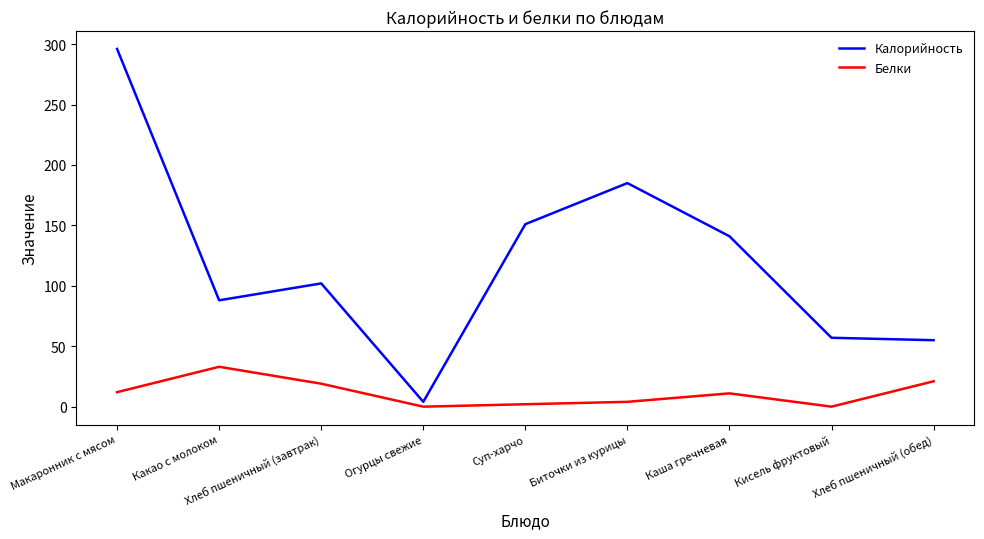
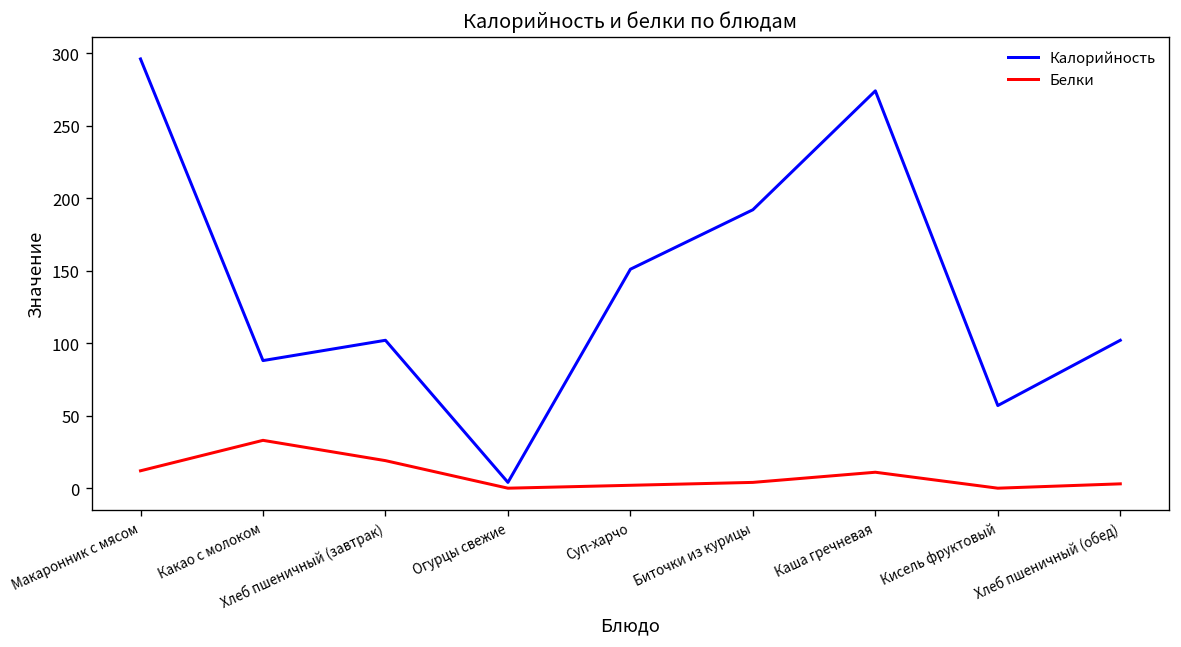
Калорийность, Биточки из курицы: 185 -> 192
Калорийность, Каша гречневая: 141 -> 274
Калорийность, Хлеб пшеничный (обед): 55 -> 102
Белки, Хлеб пшеничный (обед): 21 -> 3
